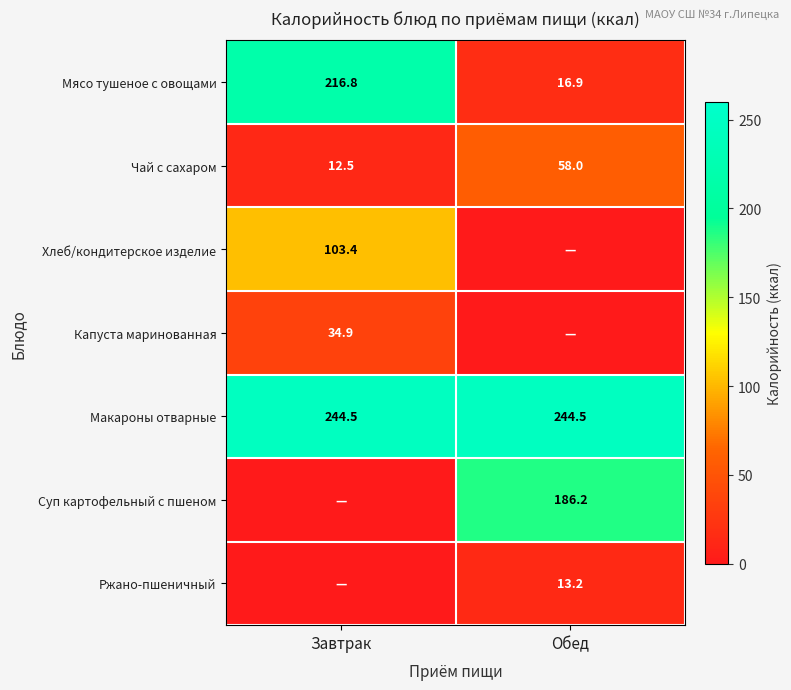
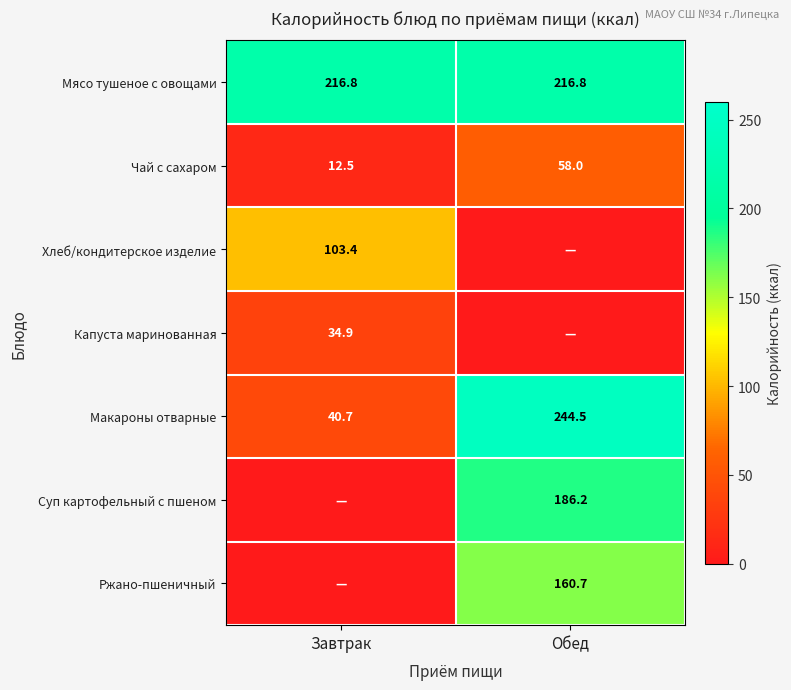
Мясо тушеное с овощами, Обед: 16.9 -> 216.8
Макароны отварные, Завтрак: 244.5 -> 40.7
Ржано-пшеничный, Обед: 13.2 -> 160.7
